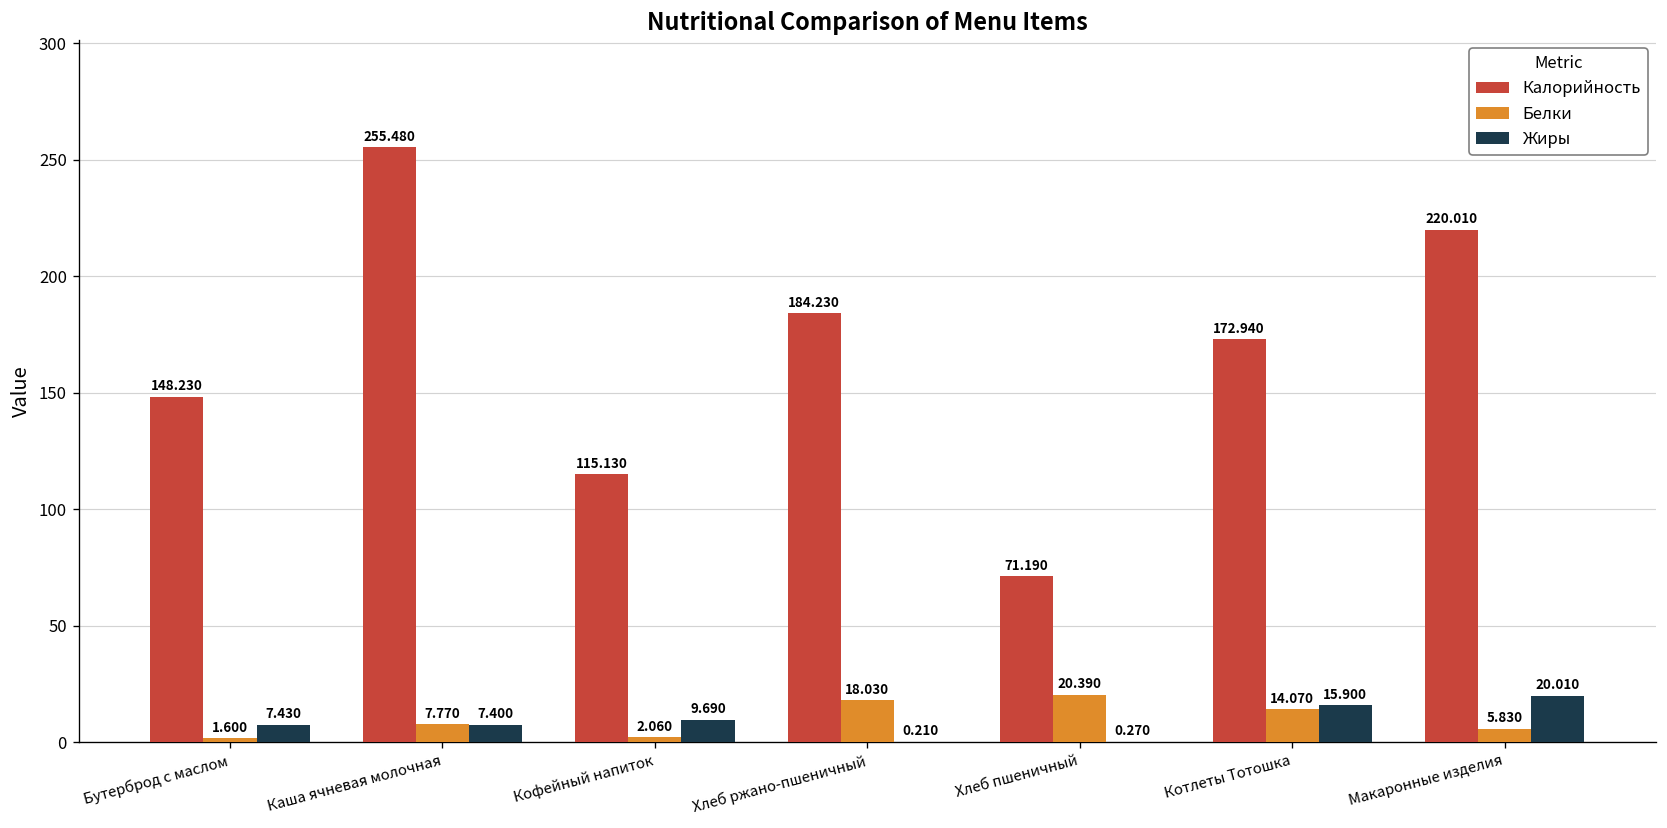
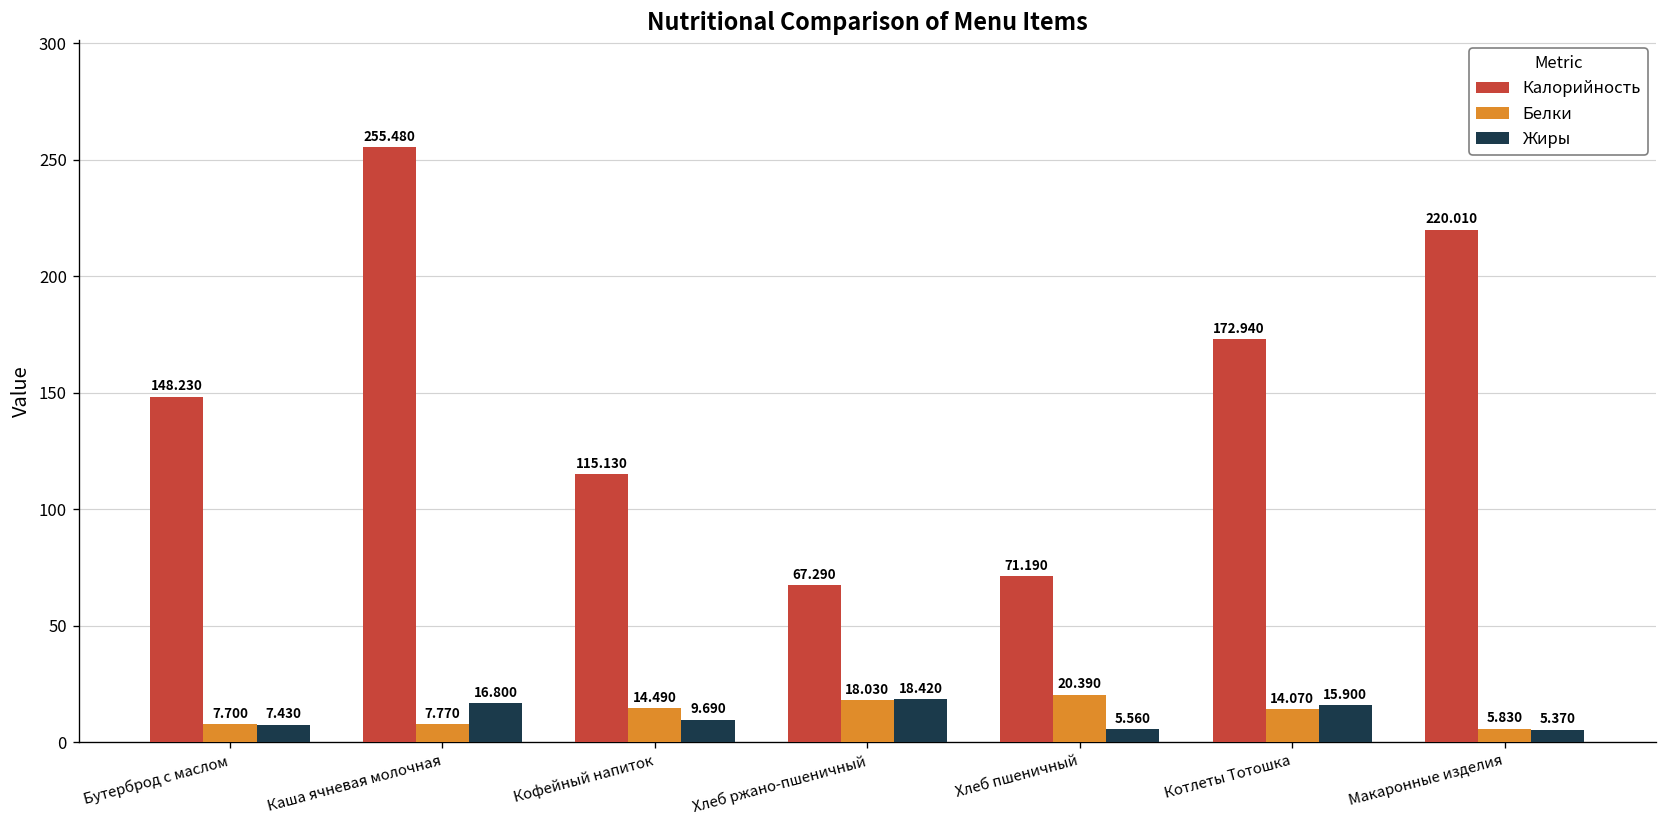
Белки, Бутерброд с маслом: 1.600 -> 7.700
Жиры, Каша ячневая молочная: 7.400 -> 16.800
Белки, Кофейный напиток: 2.060 -> 14.490
Калорийность, Хлеб ржано-пшеничный: 184.230 -> 67.290
Жиры, Хлеб ржано-пшеничный: 0.210 -> 18.420
Жиры, Хлеб пшеничный: 0.270 -> 5.560
Жиры, Макаронные изделия: 20.010 -> 5.370
